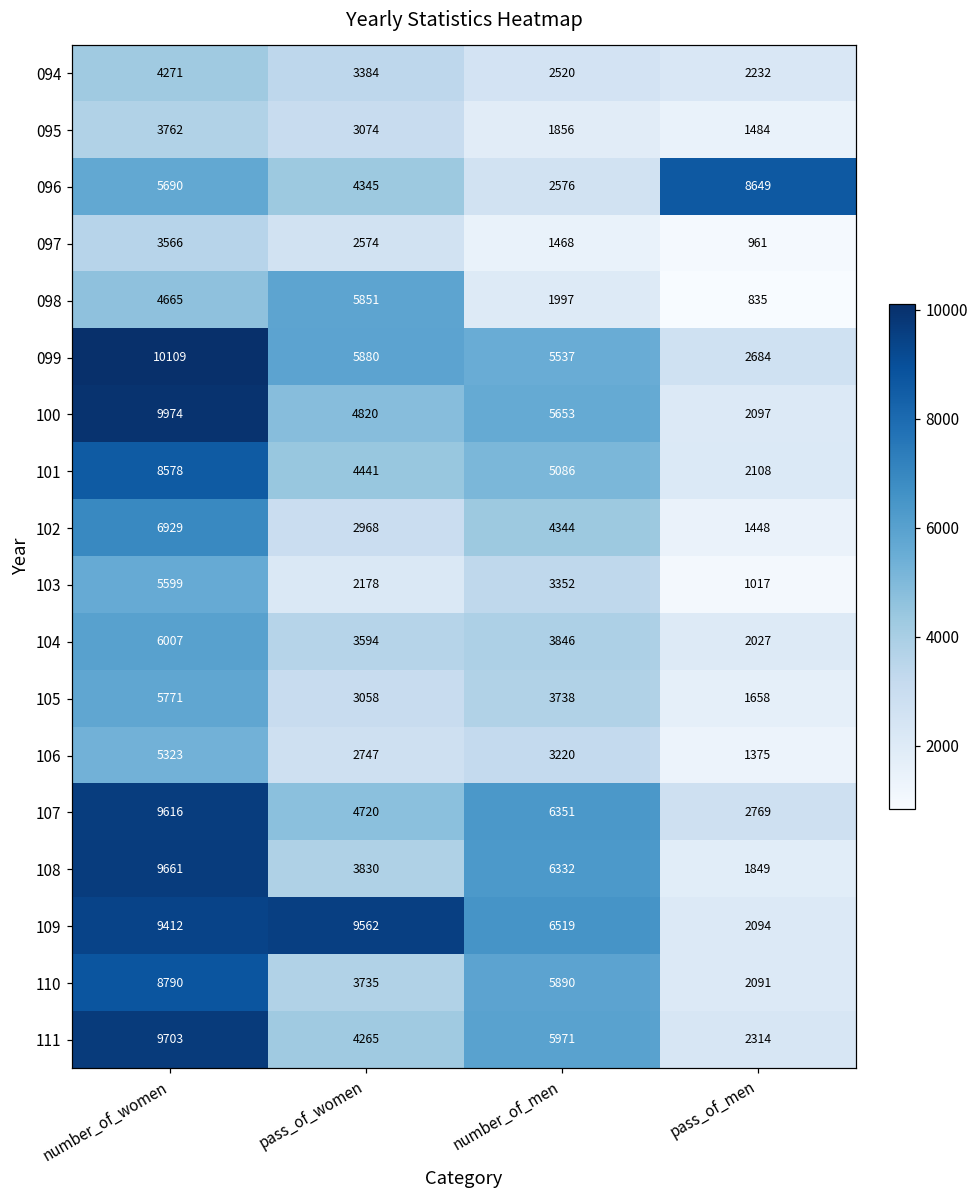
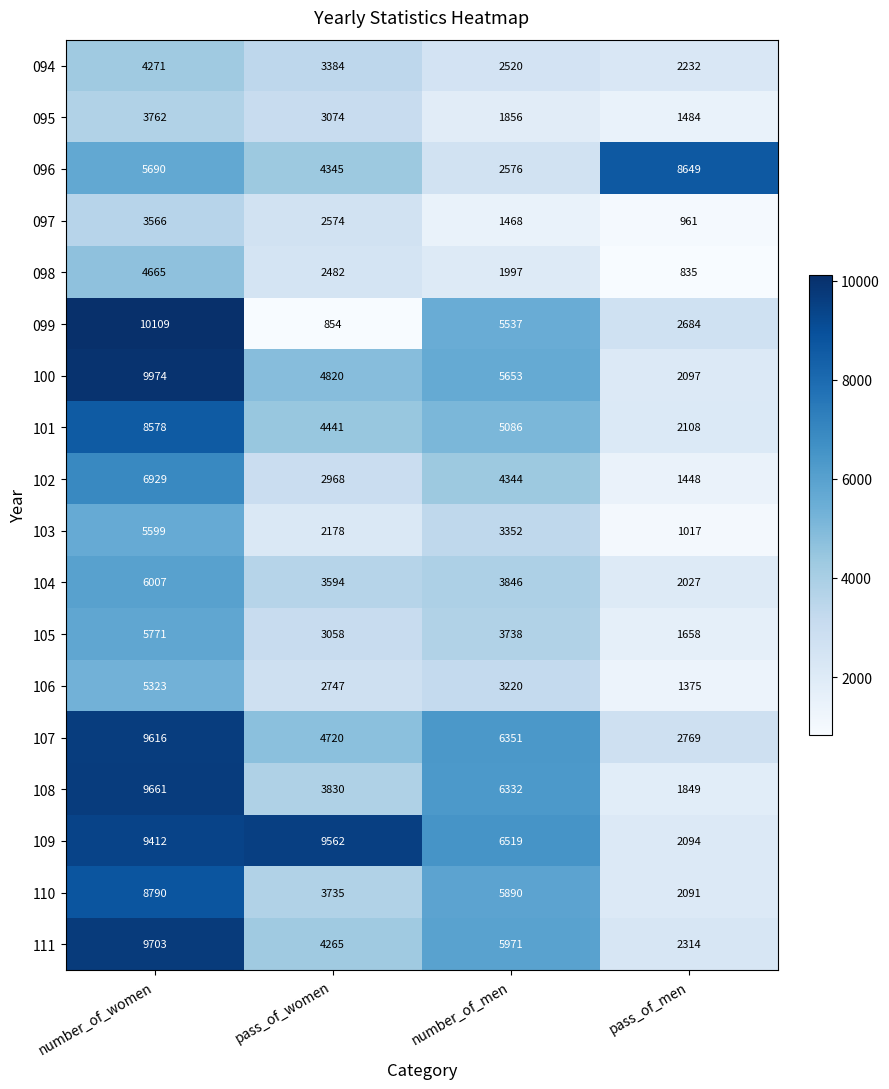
098, pass_of_women: 5851 -> 2482
099, pass_of_women: 5880 -> 854
